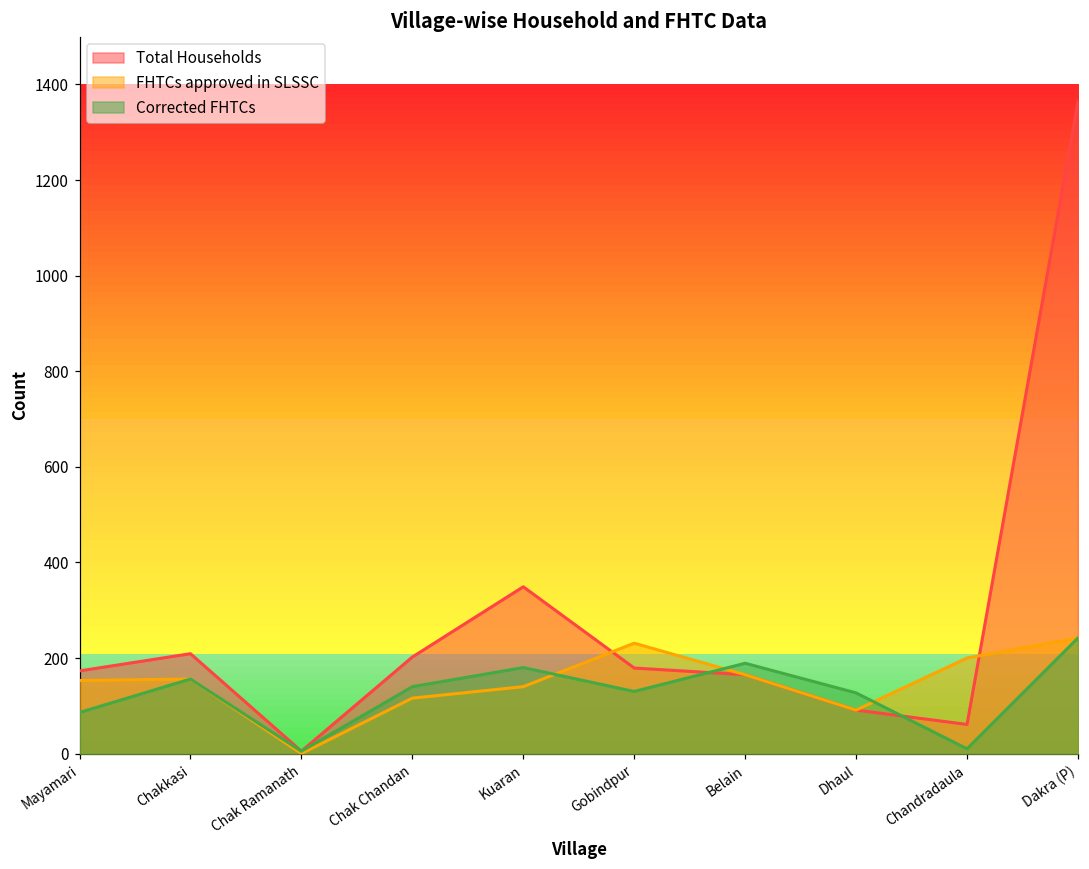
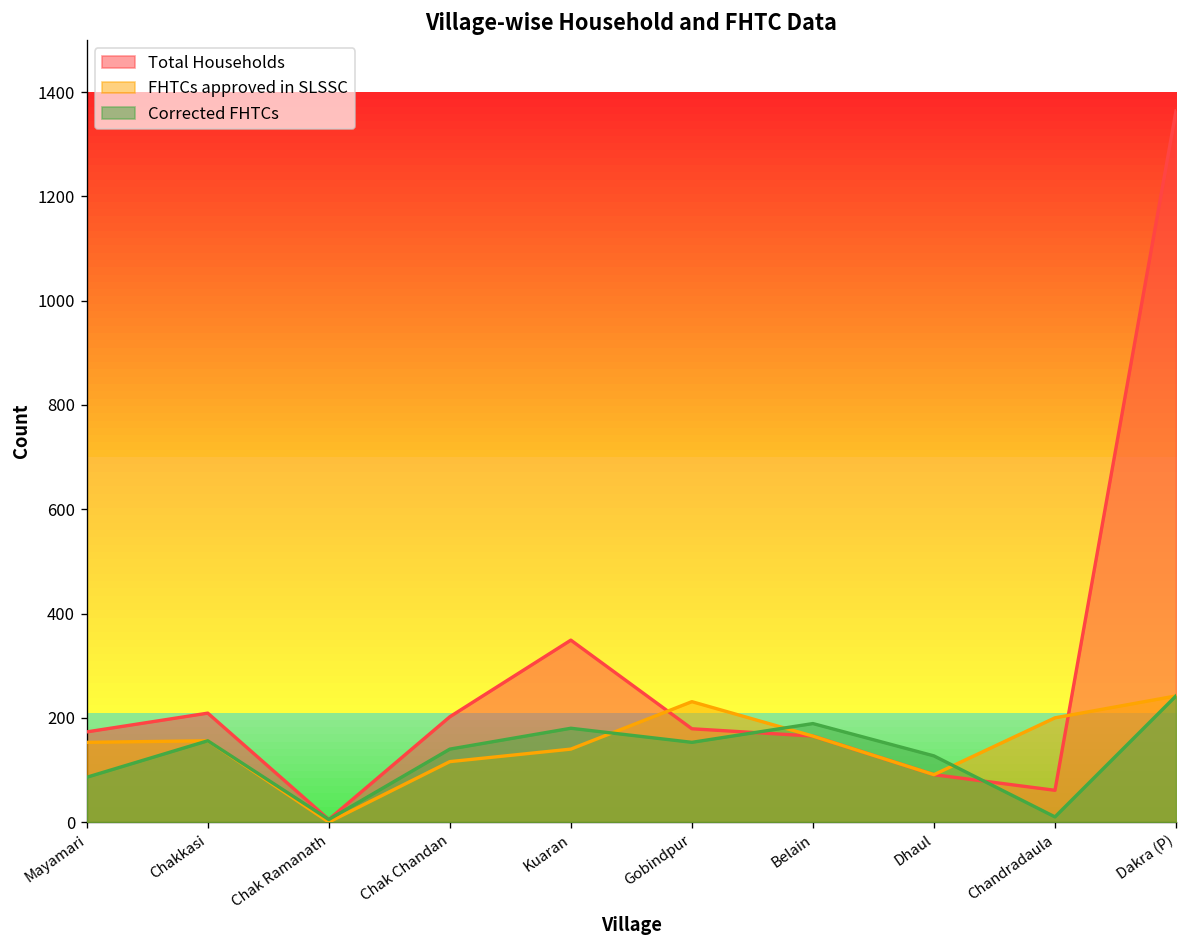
Corrected FHTCs, Gobindpur: 130 -> 150
